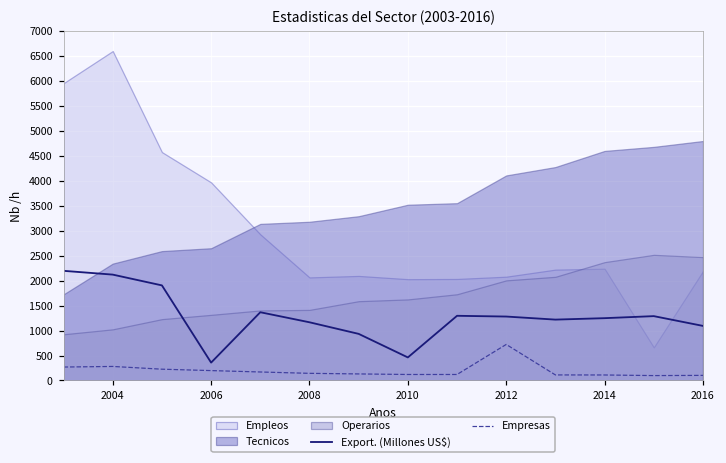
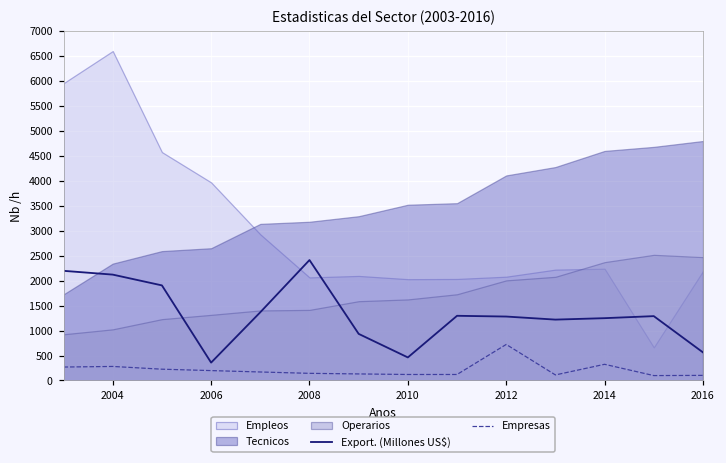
Export. (Millones US$), 2008: 1200 -> 2400
Empresas, 2014: 100 -> 300
Export. (Millones US$), 2016: 1100 -> 600
